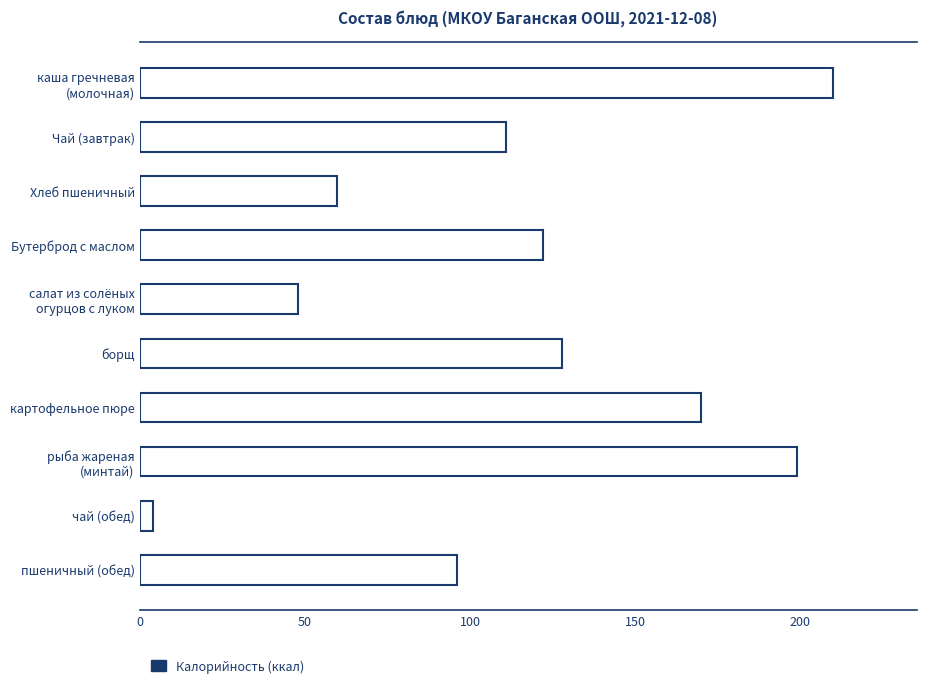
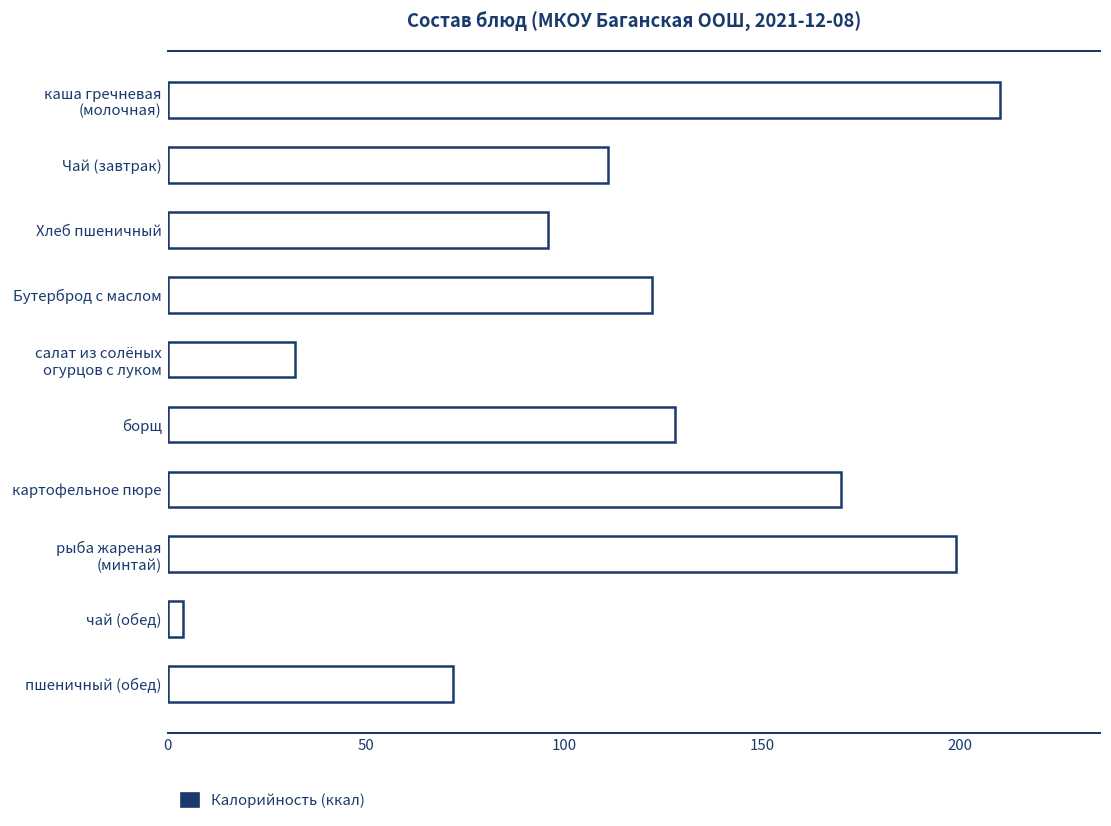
Хлеб пшеничный: 60 -> 96
салат из солёных огурцов с луком: 48 -> 32
пшеничный (обед): 96 -> 72
